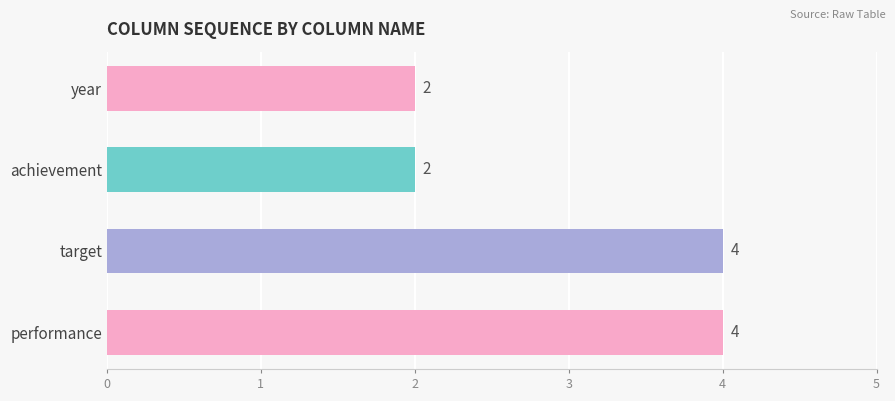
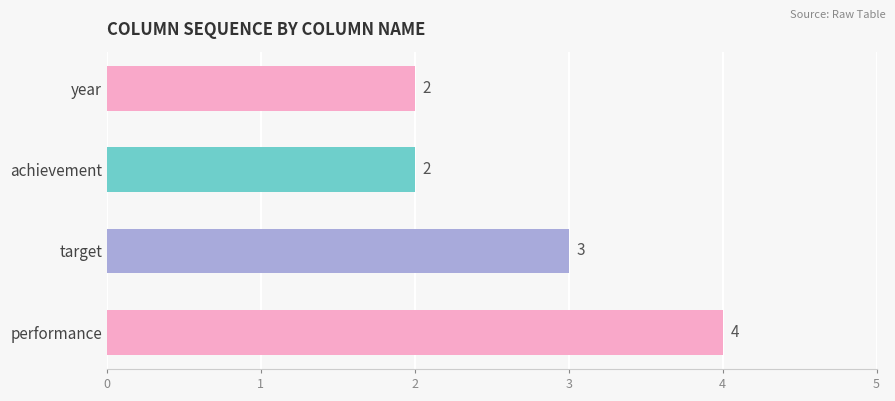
target: 4 -> 3
